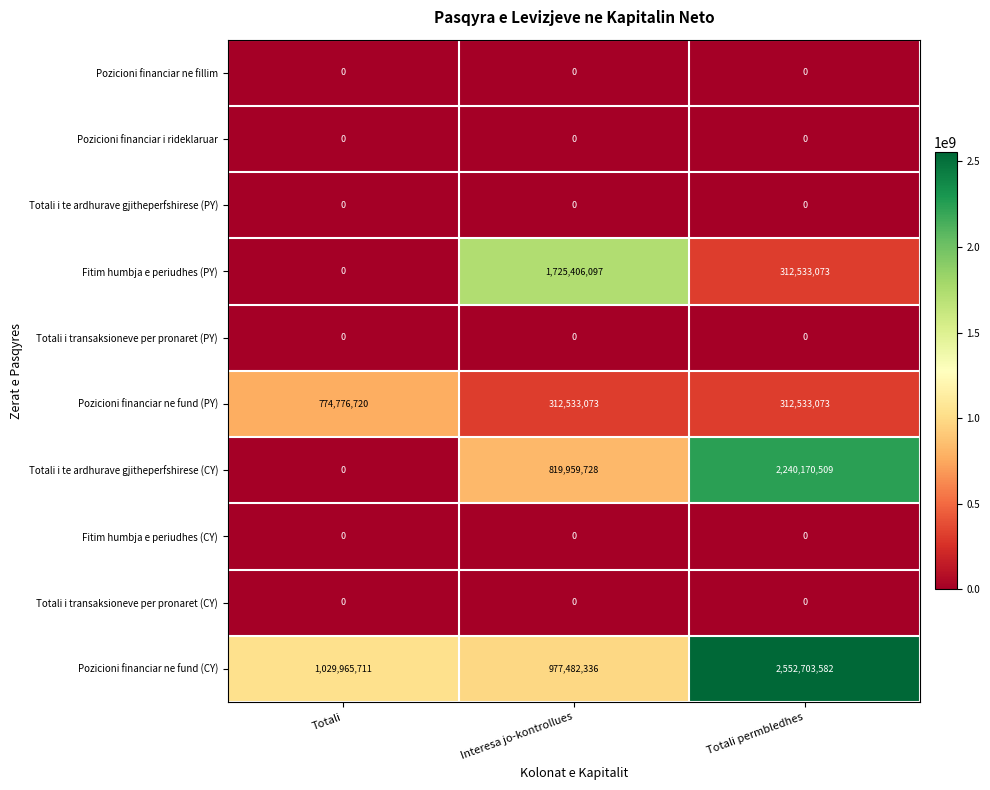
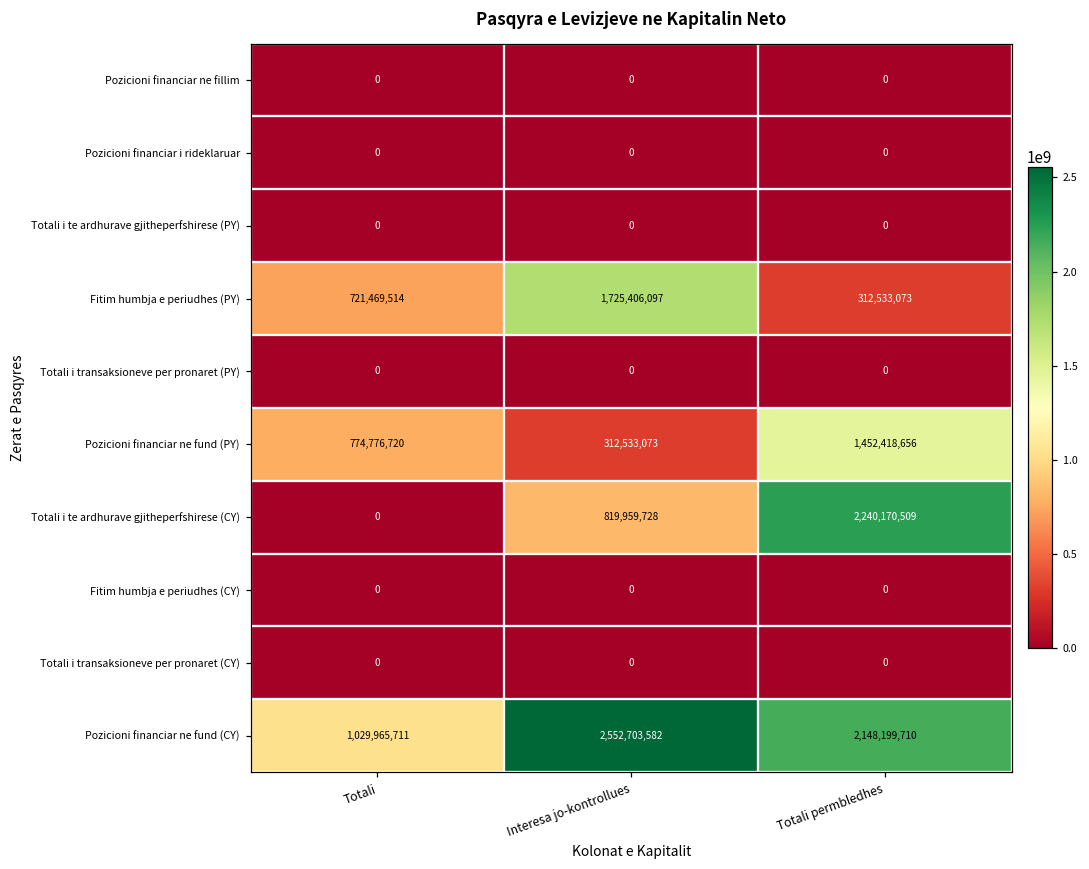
Fitim humbja e periudhes (PY), Totali: 0 -> 721,469,514
Pozicioni financiar ne fund (PY), Totali permbledhes: 312,533,073 -> 1,452,418,656
Pozicioni financiar ne fund (CY), Interesa jo-kontrollues: 977,482,336 -> 2,552,703,582
Pozicioni financiar ne fund (CY), Totali permbledhes: 2,552,703,582 -> 2,148,199,710
